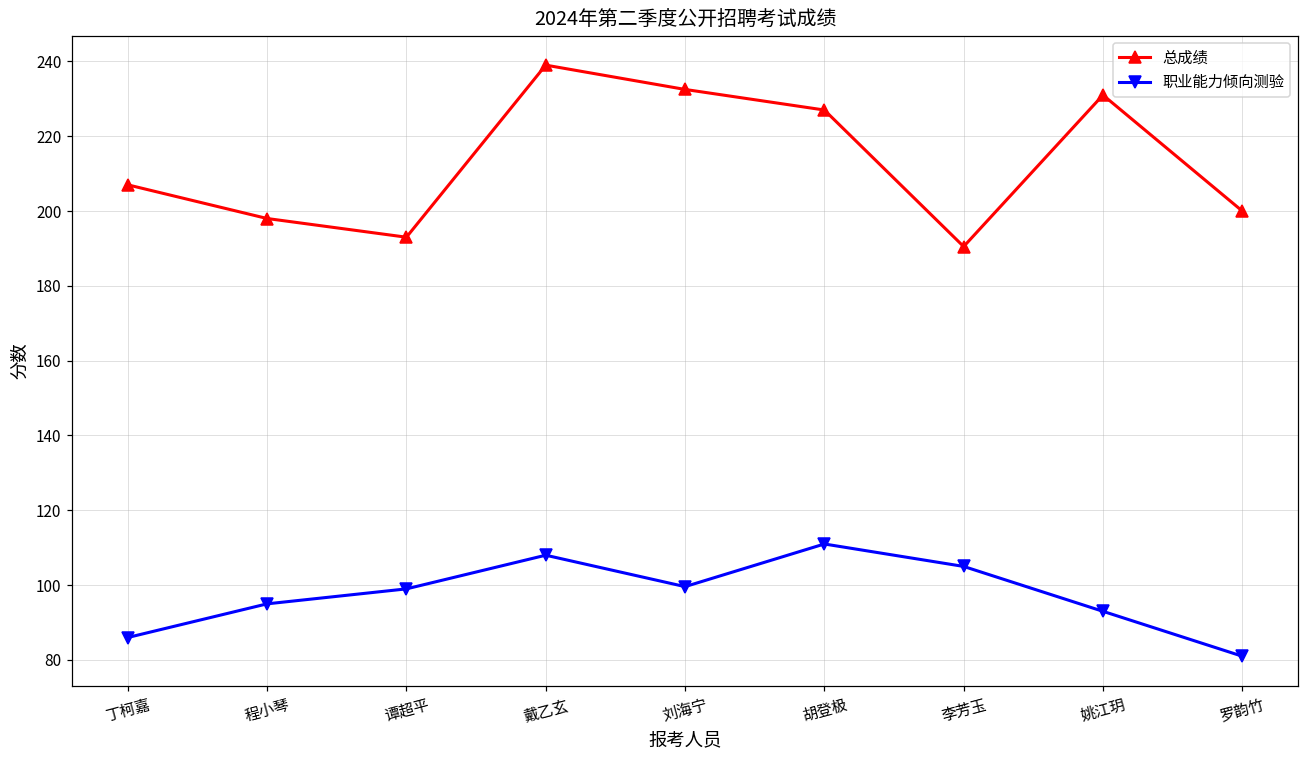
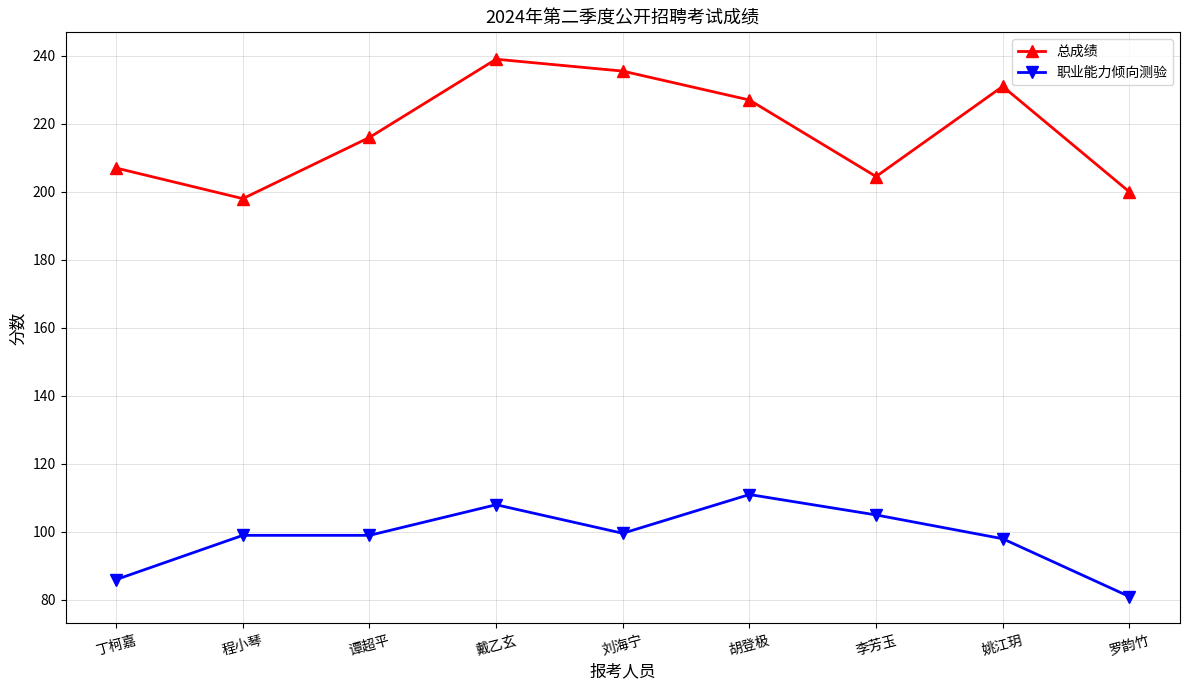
职业能力倾向测验, 程小琴: 95 -> 99
总成绩, 谭超平: 193 -> 216
总成绩, 刘海宁: 233 -> 236
总成绩, 李芳玉: 191 -> 205
职业能力倾向测验, 姚江玥: 93 -> 98
